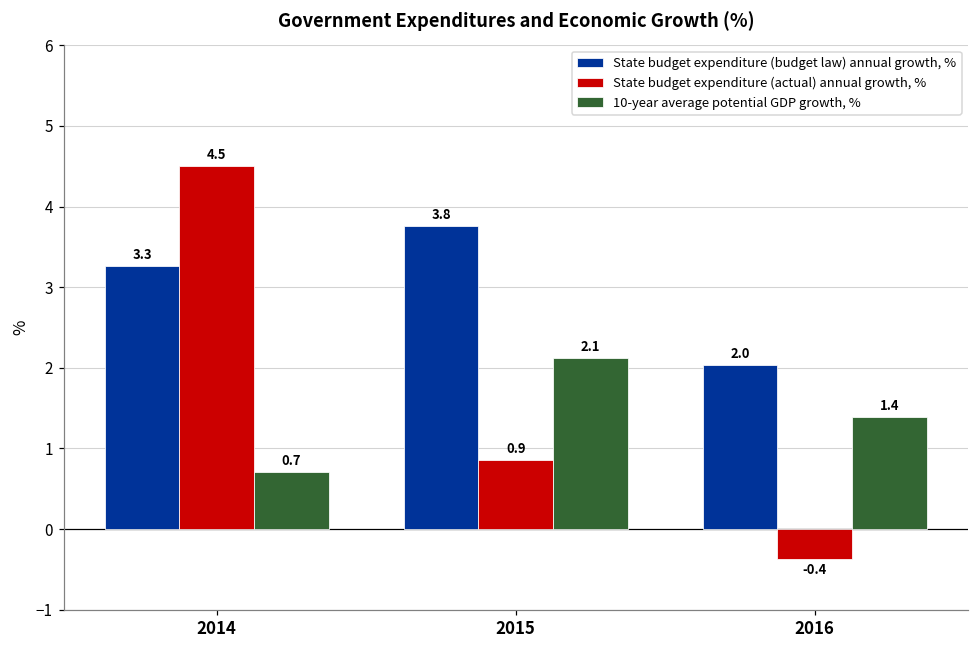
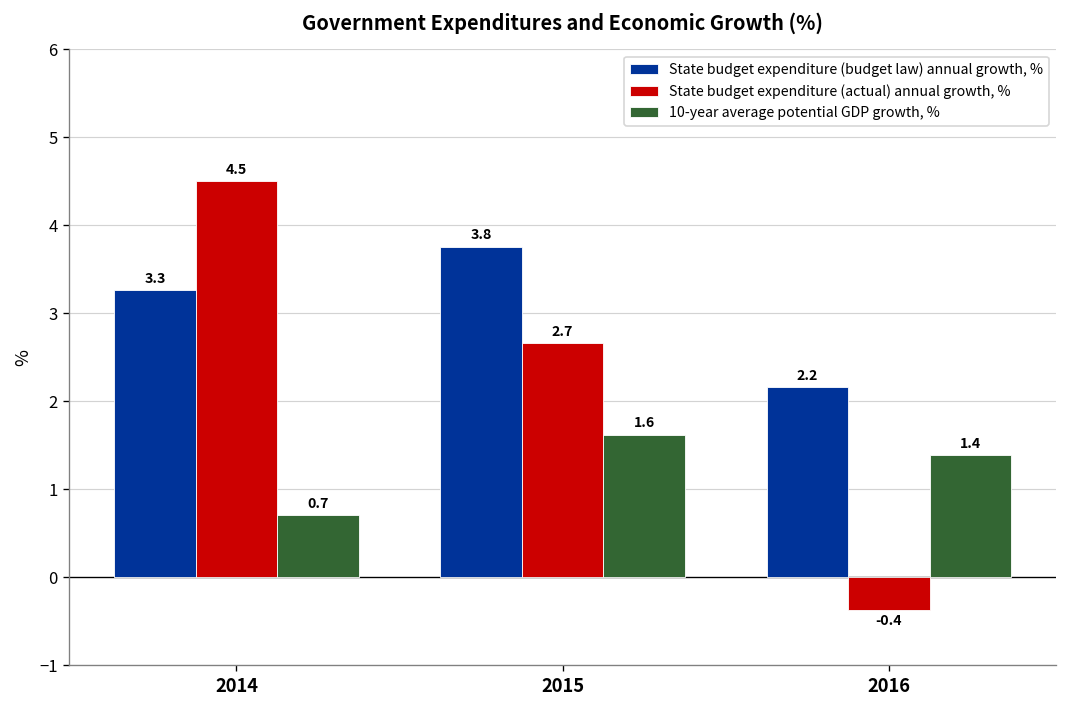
State budget expenditure (actual) annual growth, %, 2015: 0.9 -> 2.7
10-year average potential GDP growth, %, 2015: 2.1 -> 1.6
State budget expenditure (budget law) annual growth, %, 2016: 2.0 -> 2.2
